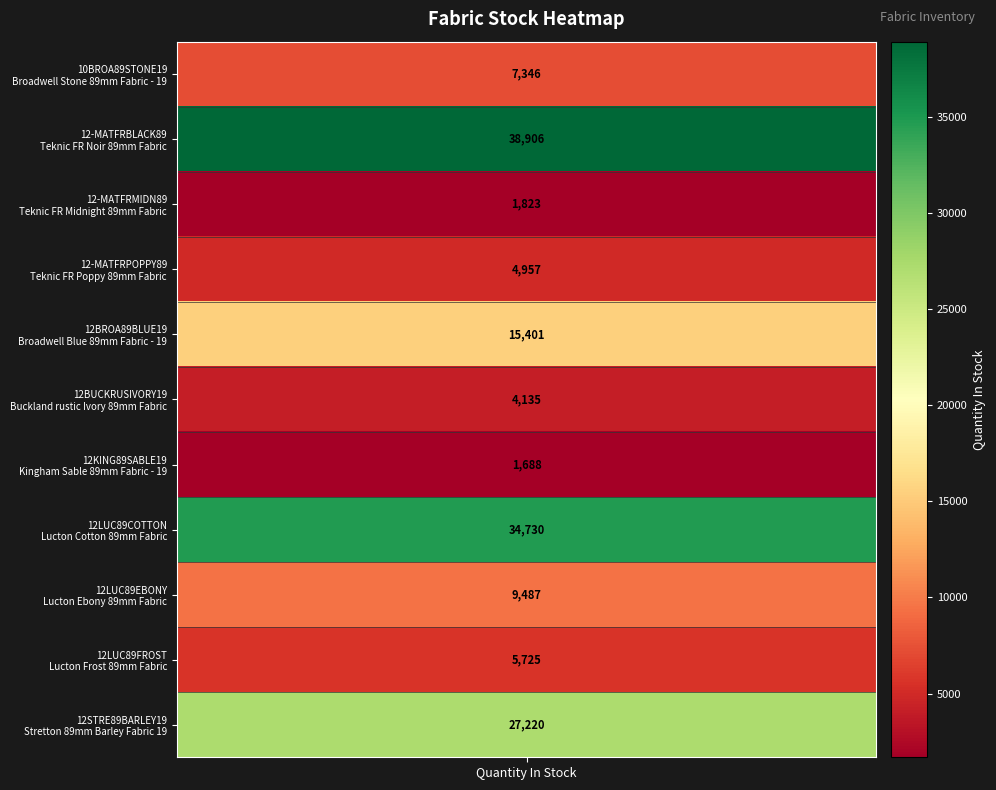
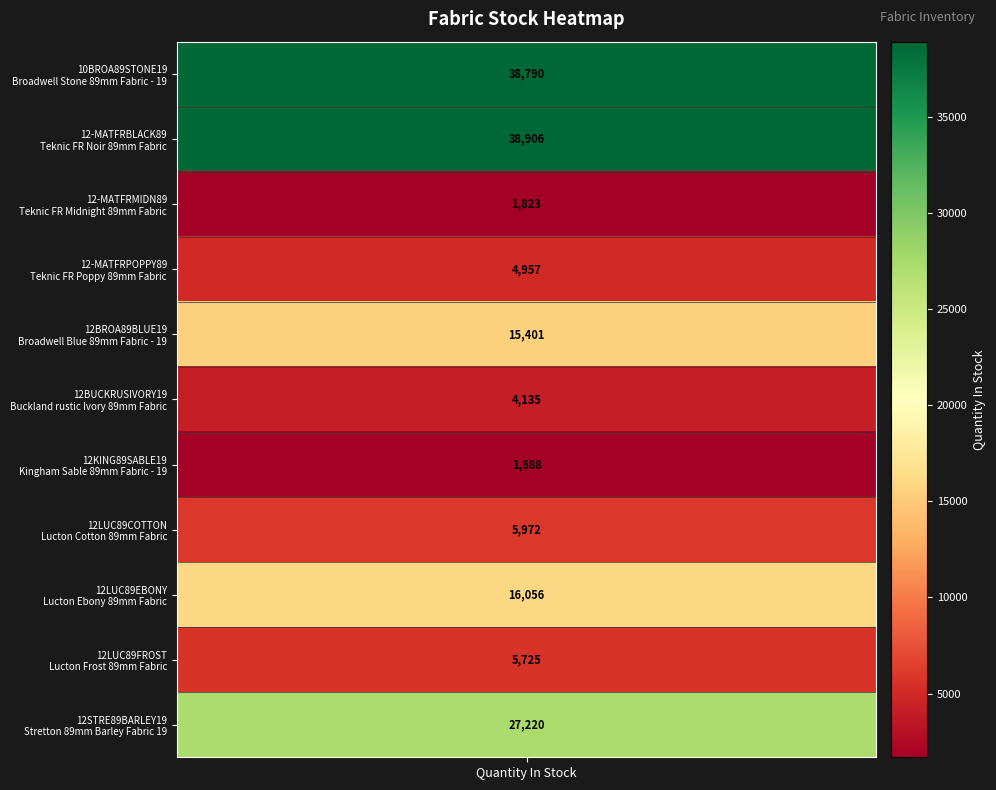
10BROA89STONE19 Broadwell Stone 89mm Fabric - 19, Quantity In Stock: 7,346 -> 38,790
12LUC89COTTON Lucton Cotton 89mm Fabric, Quantity In Stock: 34,730 -> 5,972
12LUC89EBONY Lucton Ebony 89mm Fabric, Quantity In Stock: 9,487 -> 16,056
